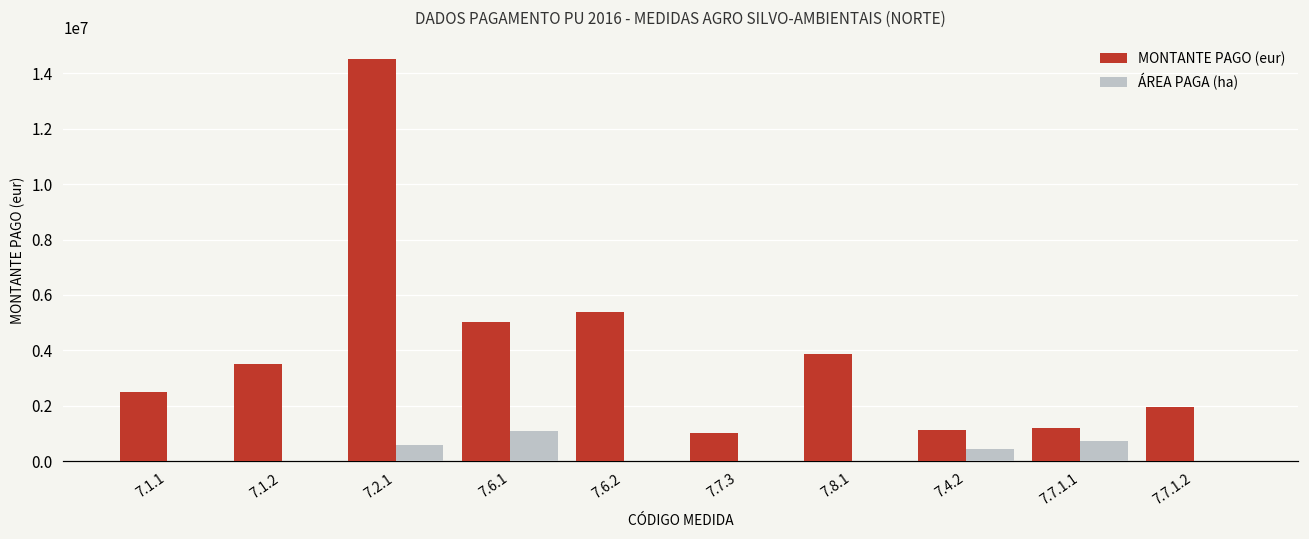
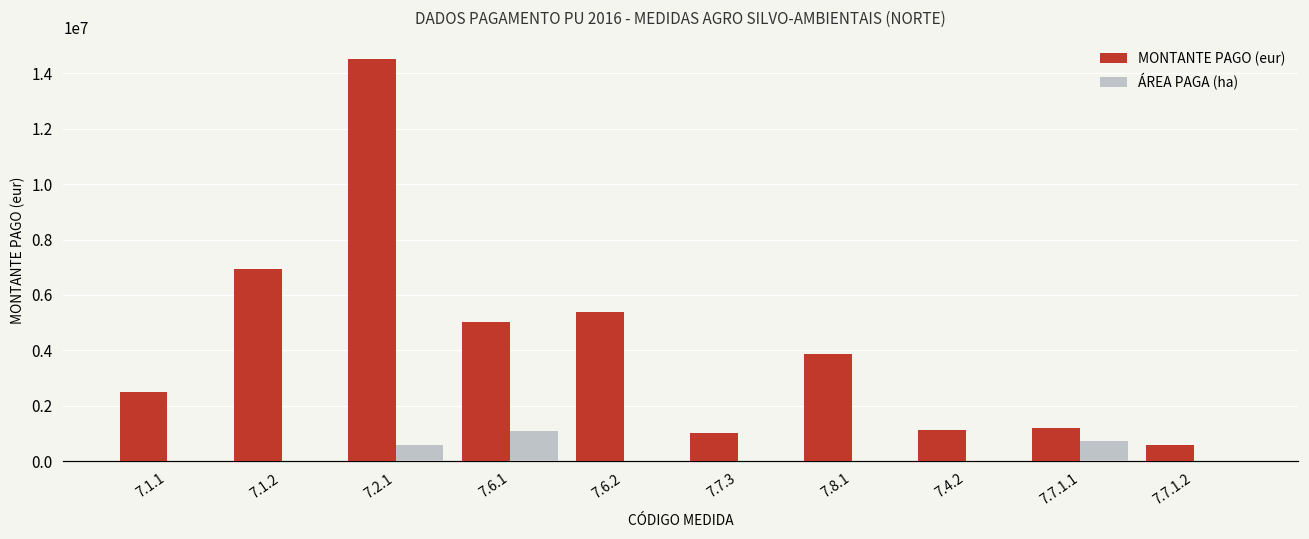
MONTANTE PAGO (eur), 7.1.2: 3500000 -> 6900000
ÁREA PAGA (ha), 7.4.2: 400000 -> 0
MONTANTE PAGO (eur), 7.7.1.2: 2000000 -> 600000
